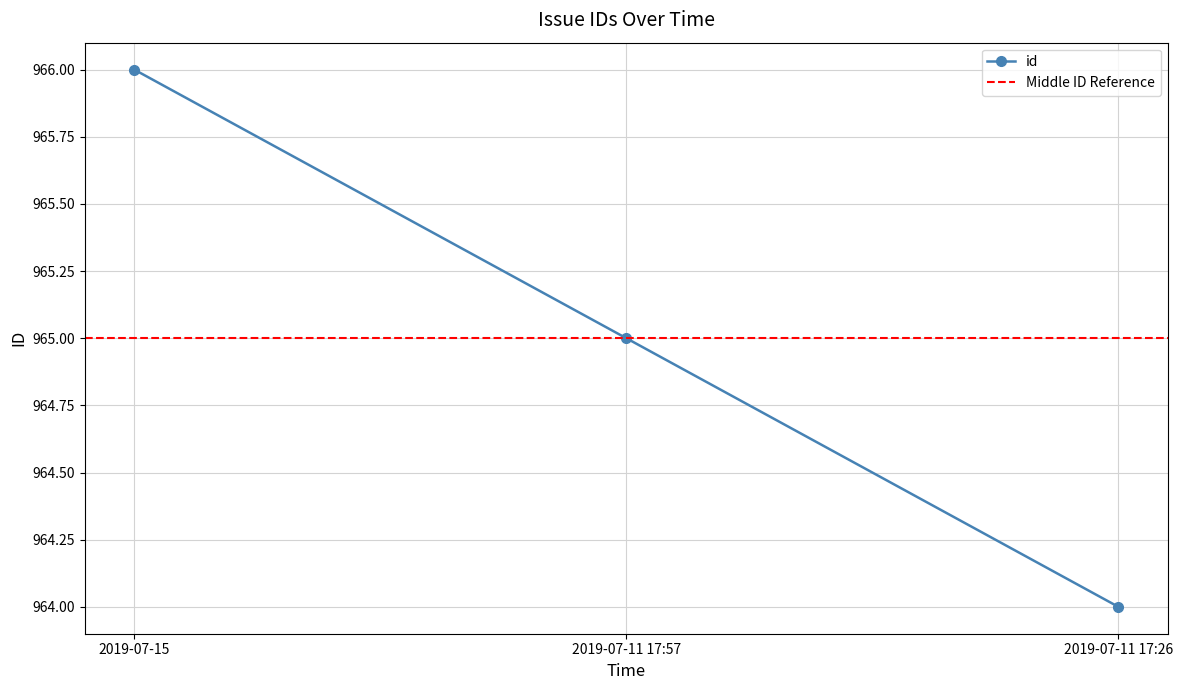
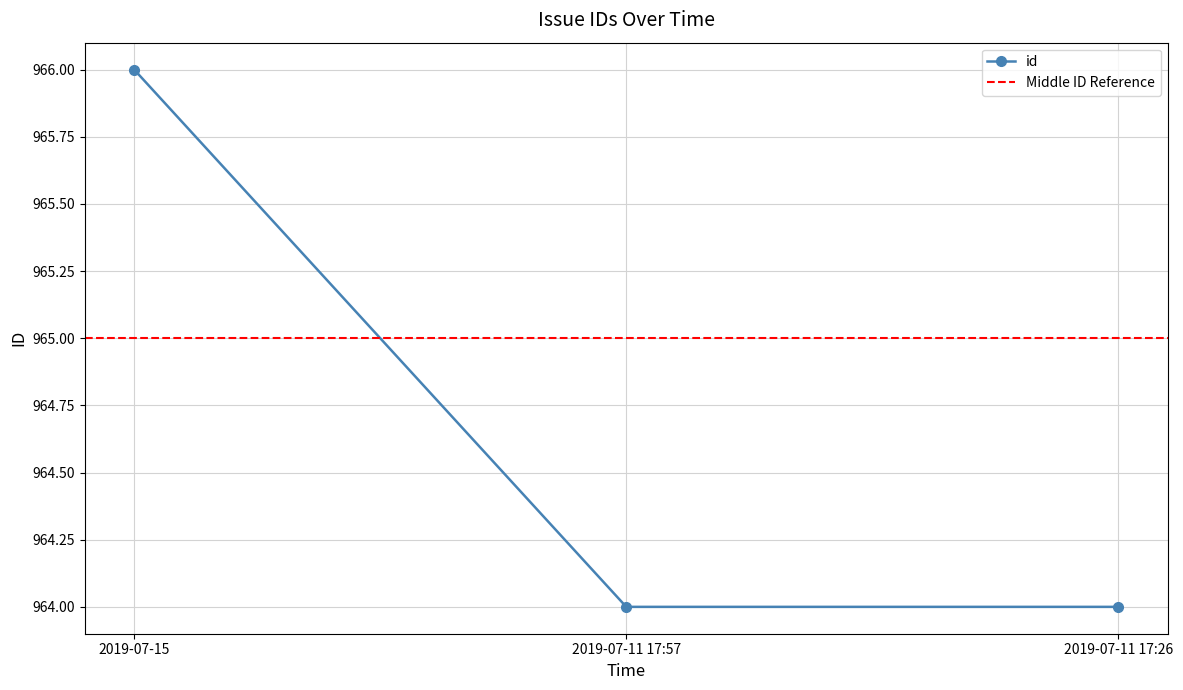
2019-07-11 17:57: 965 -> 964
